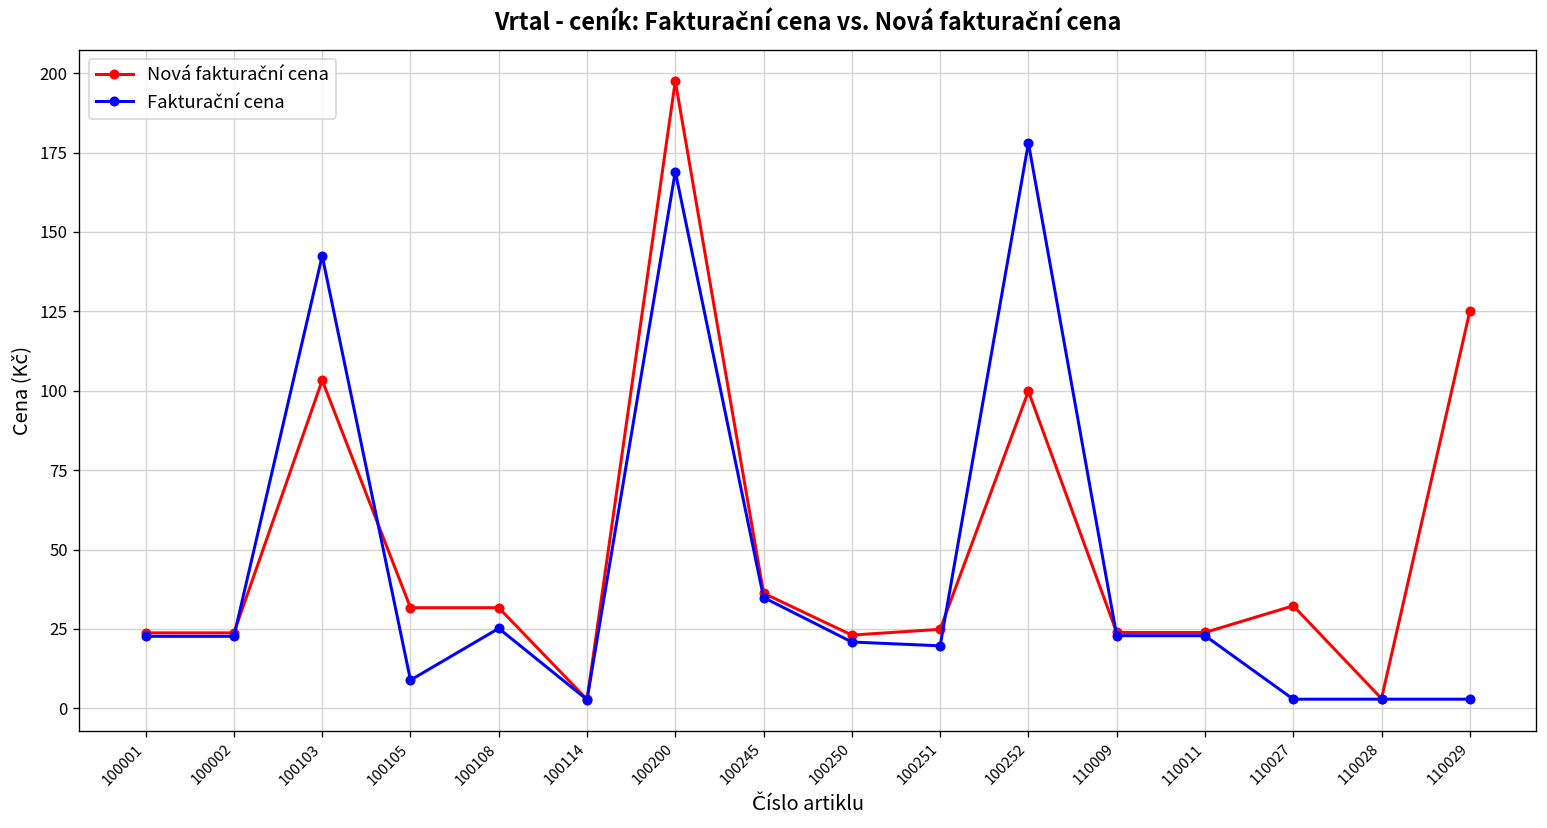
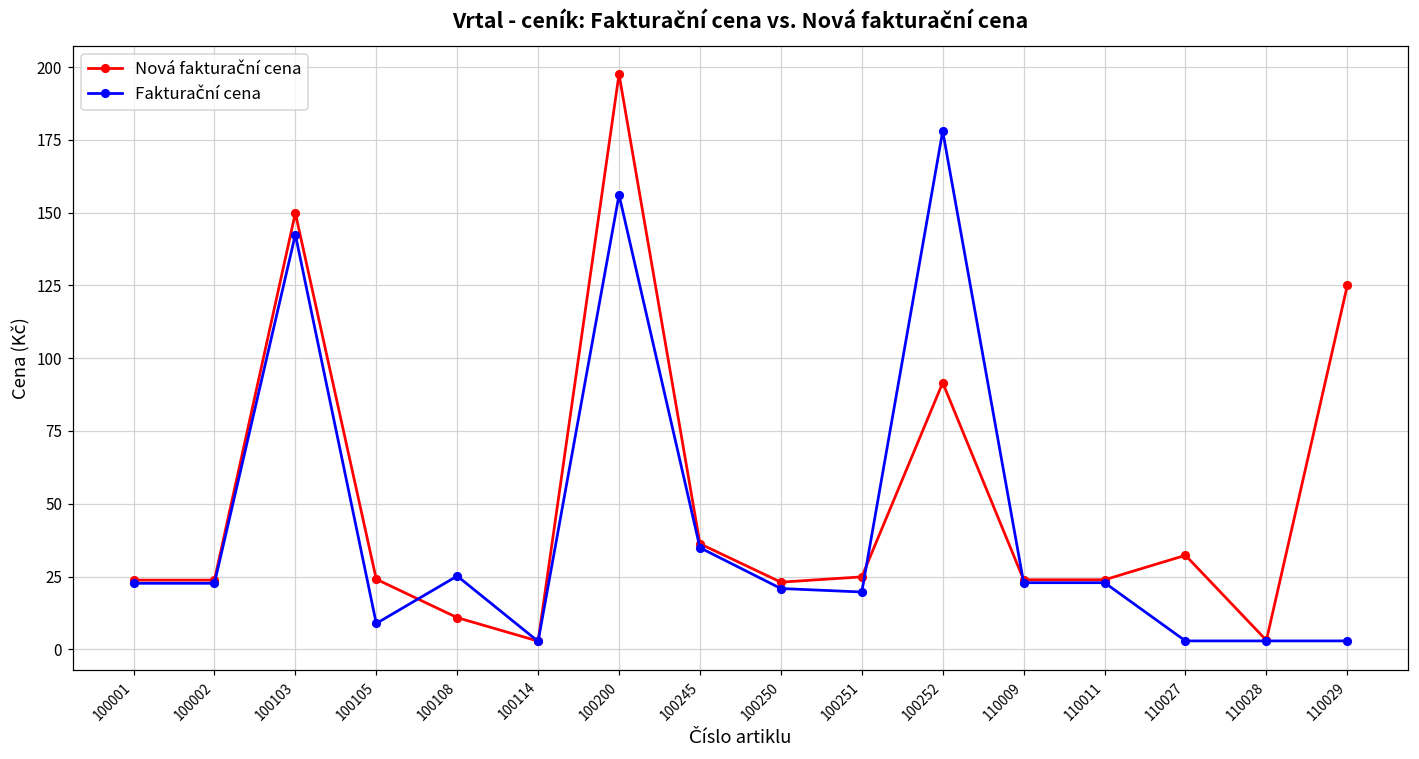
Nová fakturační cena, 100103: 103 -> 150
Nová fakturační cena, 100105: 32 -> 24
Nová fakturační cena, 100108: 32 -> 11
Fakturační cena, 100200: 169 -> 156
Nová fakturační cena, 100252: 100 -> 92
